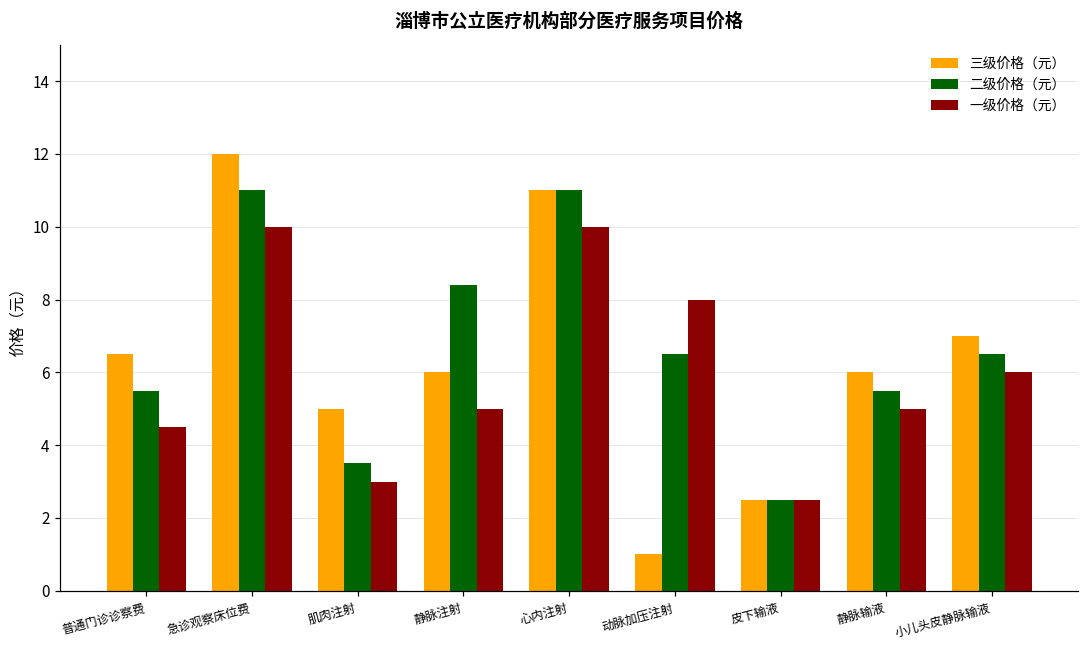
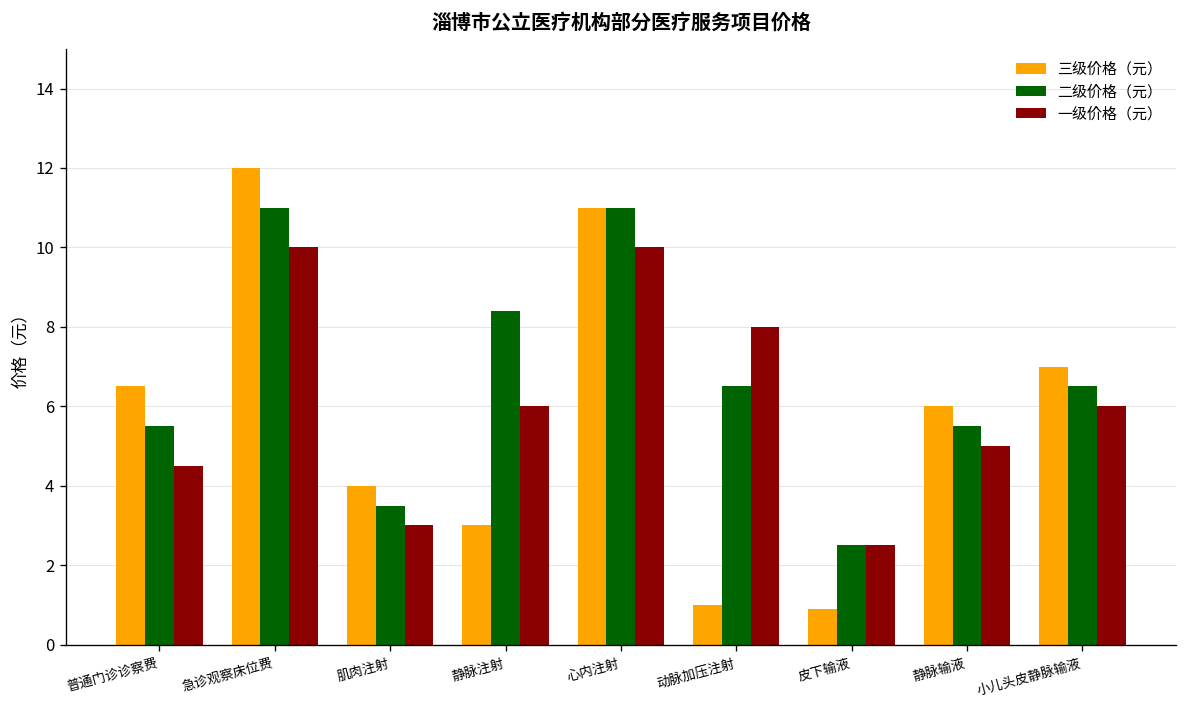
三级价格（元）, 肌肉注射: 5 -> 4
三级价格（元）, 静脉注射: 6 -> 3
一级价格（元）, 静脉注射: 5 -> 6
三级价格（元）, 皮下输液: 2.5 -> 0.9
